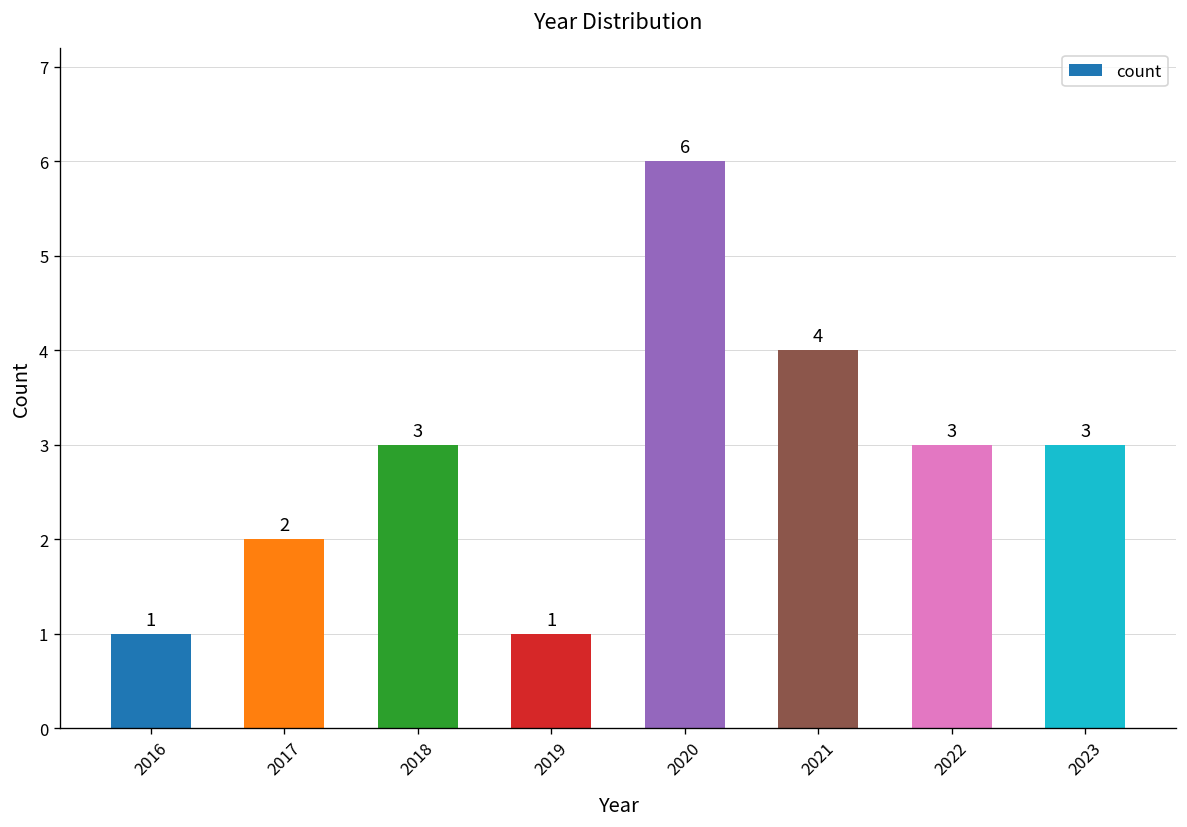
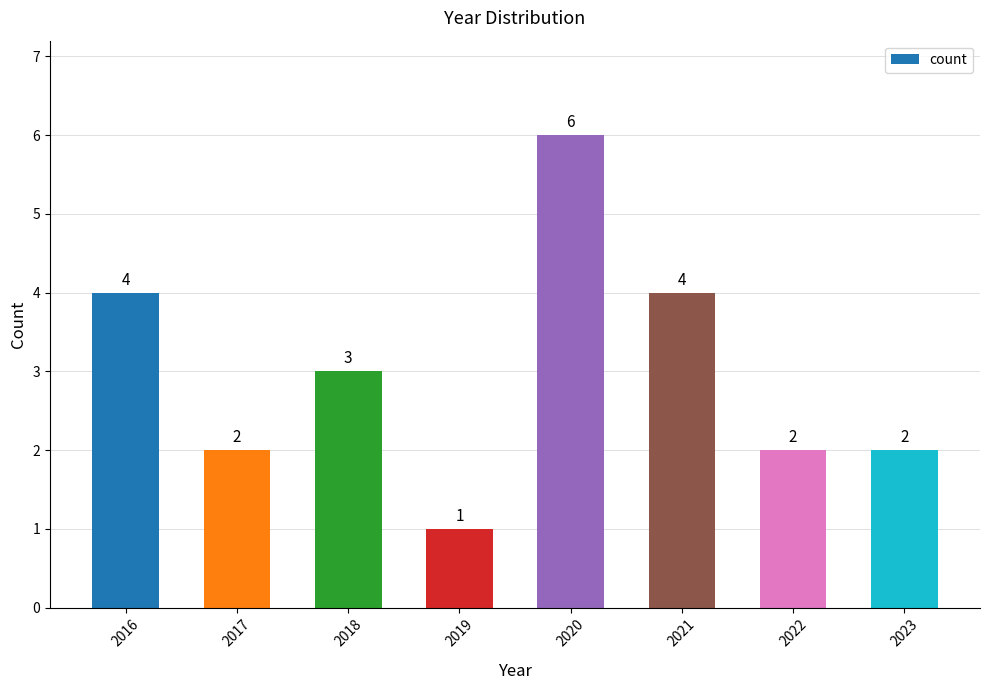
2016: 1 -> 4
2022: 3 -> 2
2023: 3 -> 2
